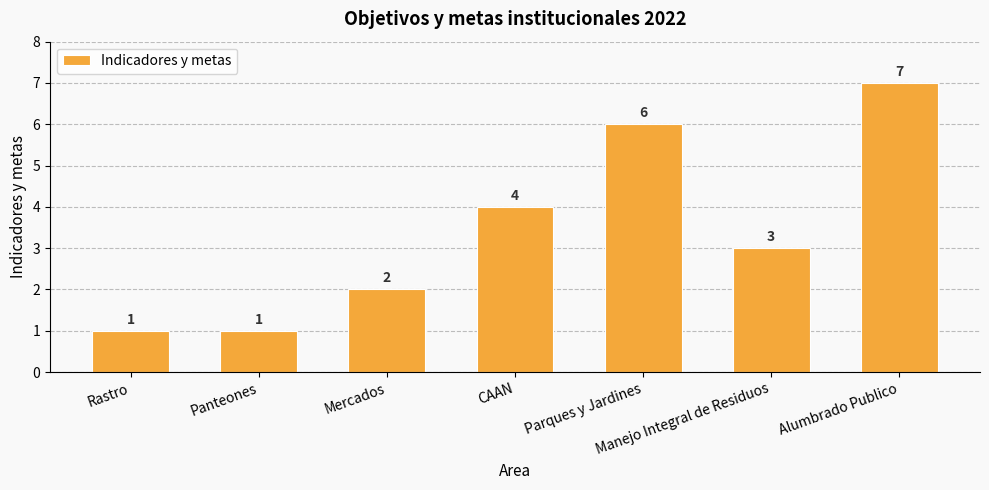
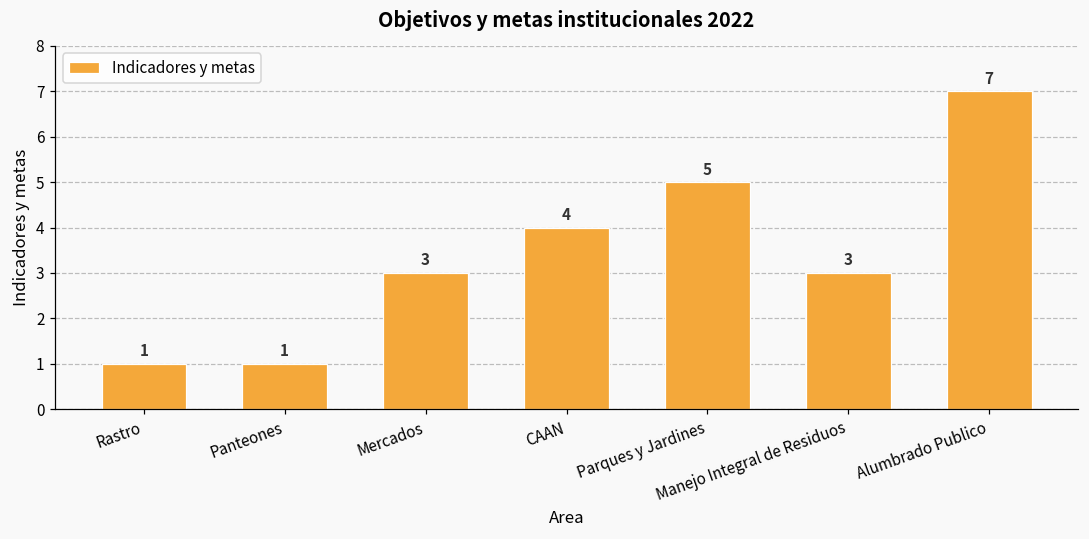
Mercados: 2 -> 3
Parques y Jardines: 6 -> 5
